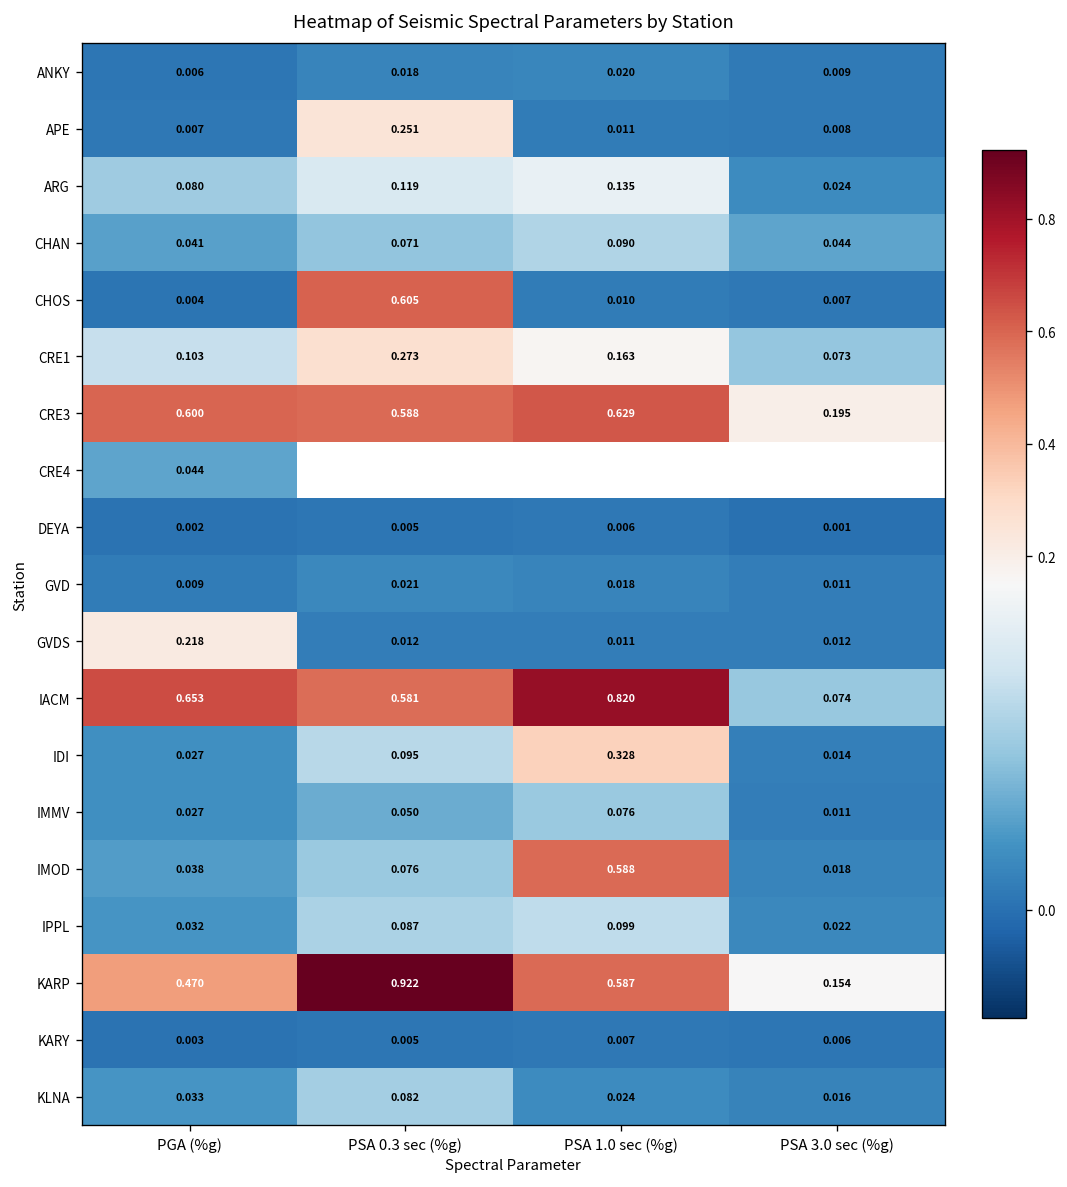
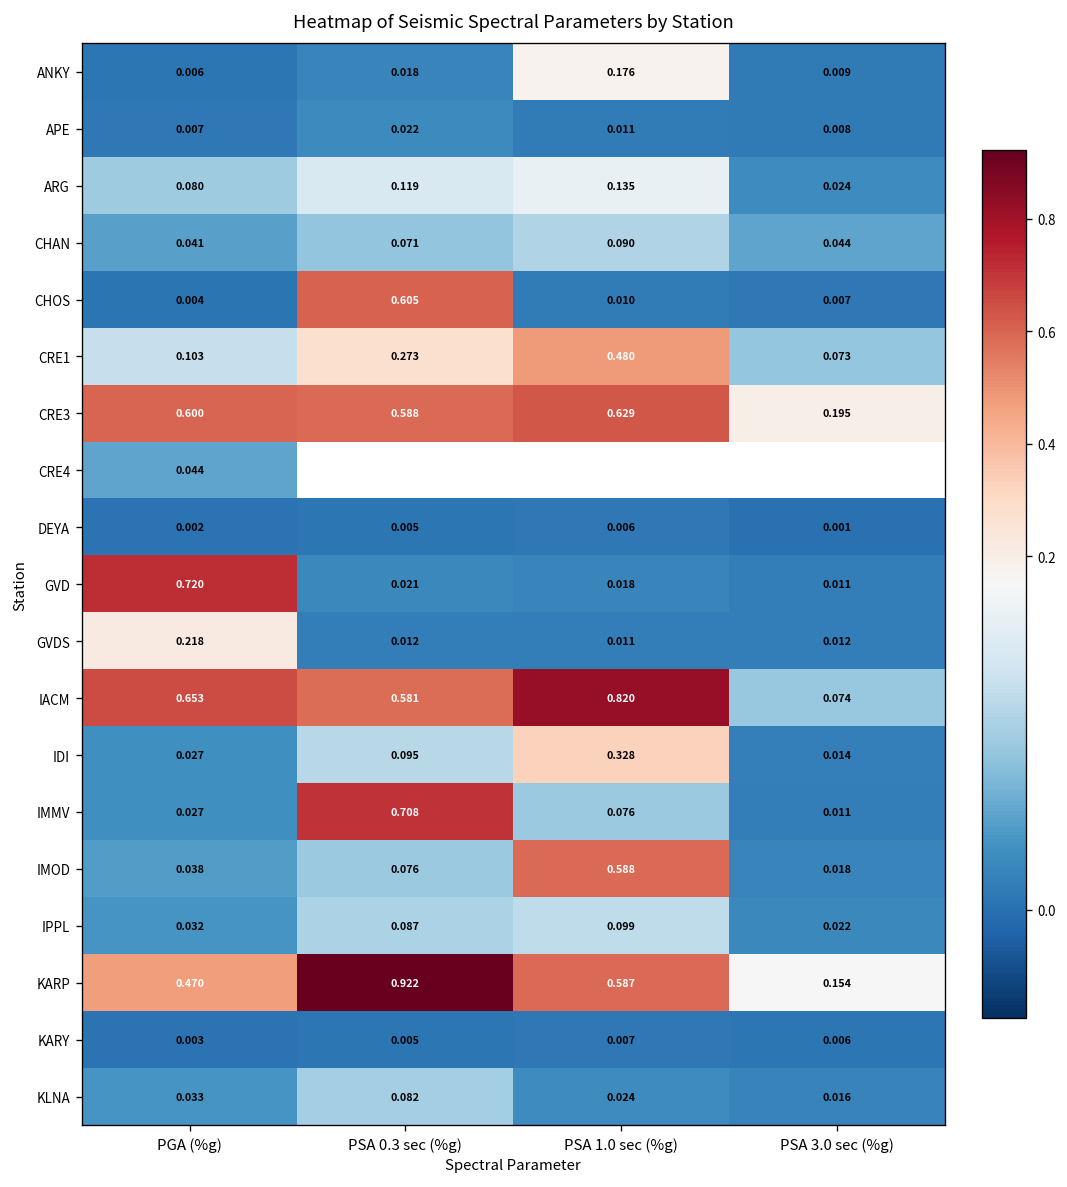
ANKY, PSA 1.0 sec (%g): 0.020 -> 0.176
APE, PSA 0.3 sec (%g): 0.251 -> 0.022
CRE1, PSA 1.0 sec (%g): 0.163 -> 0.480
GVD, PGA (%g): 0.009 -> 0.720
IMMV, PSA 0.3 sec (%g): 0.050 -> 0.708
